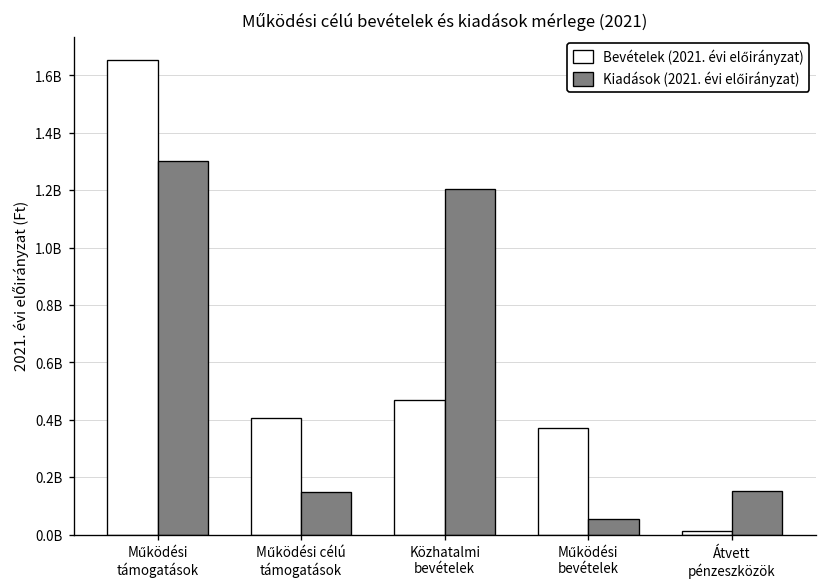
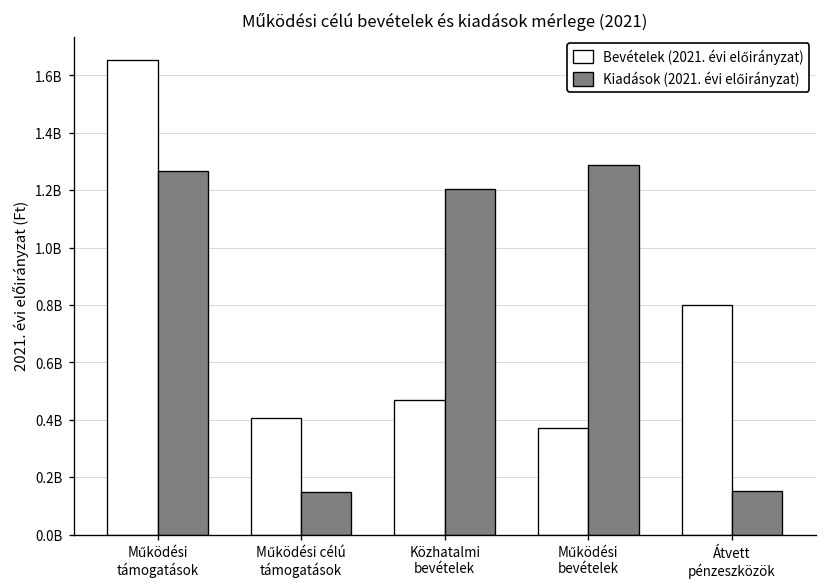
Kiadások (2021. évi előirányzat), Működési támogatások: 1300000000 -> 1270000000
Kiadások (2021. évi előirányzat), Működési bevételek: 50000000 -> 1290000000
Bevételek (2021. évi előirányzat), Átvett pénzeszközök: 10000000 -> 800000000
